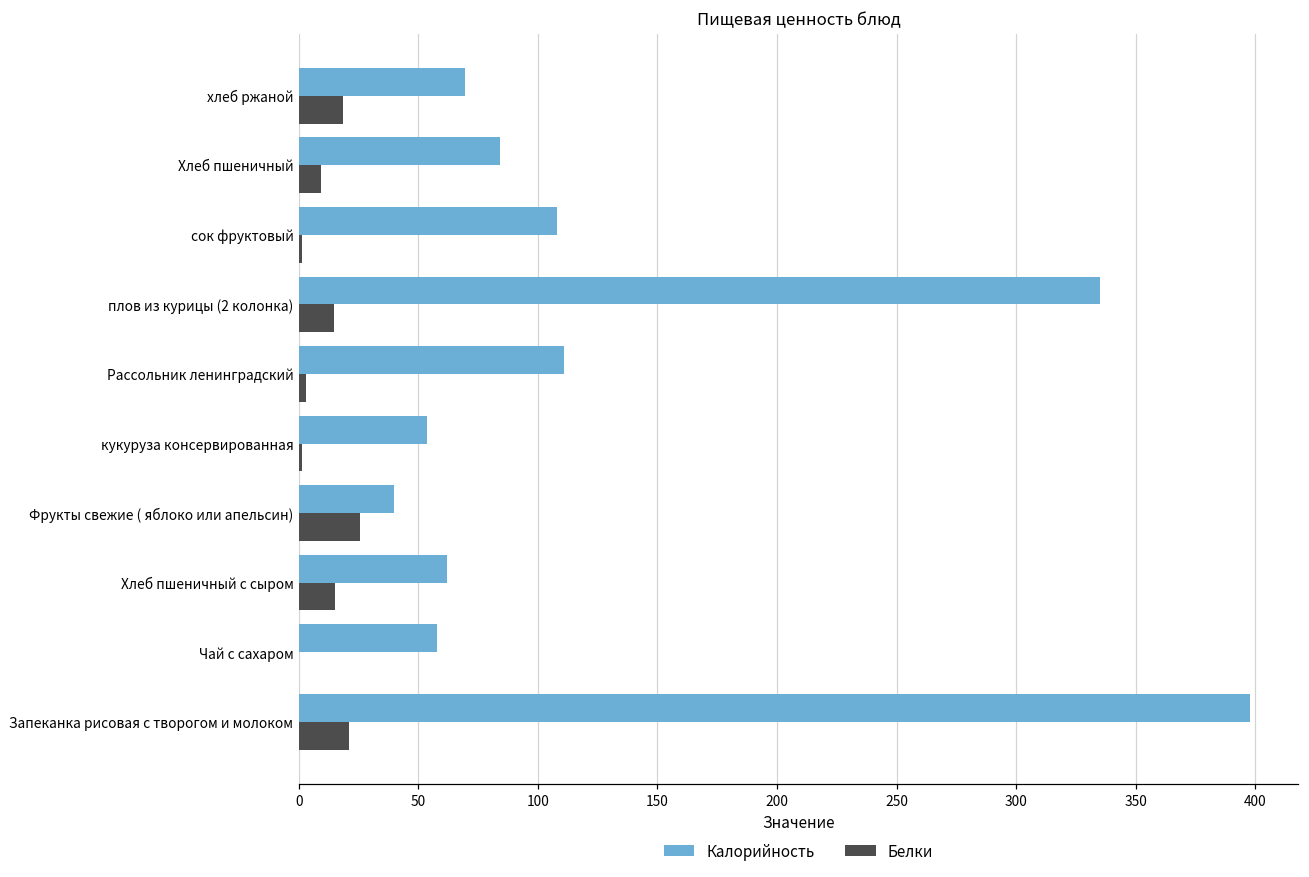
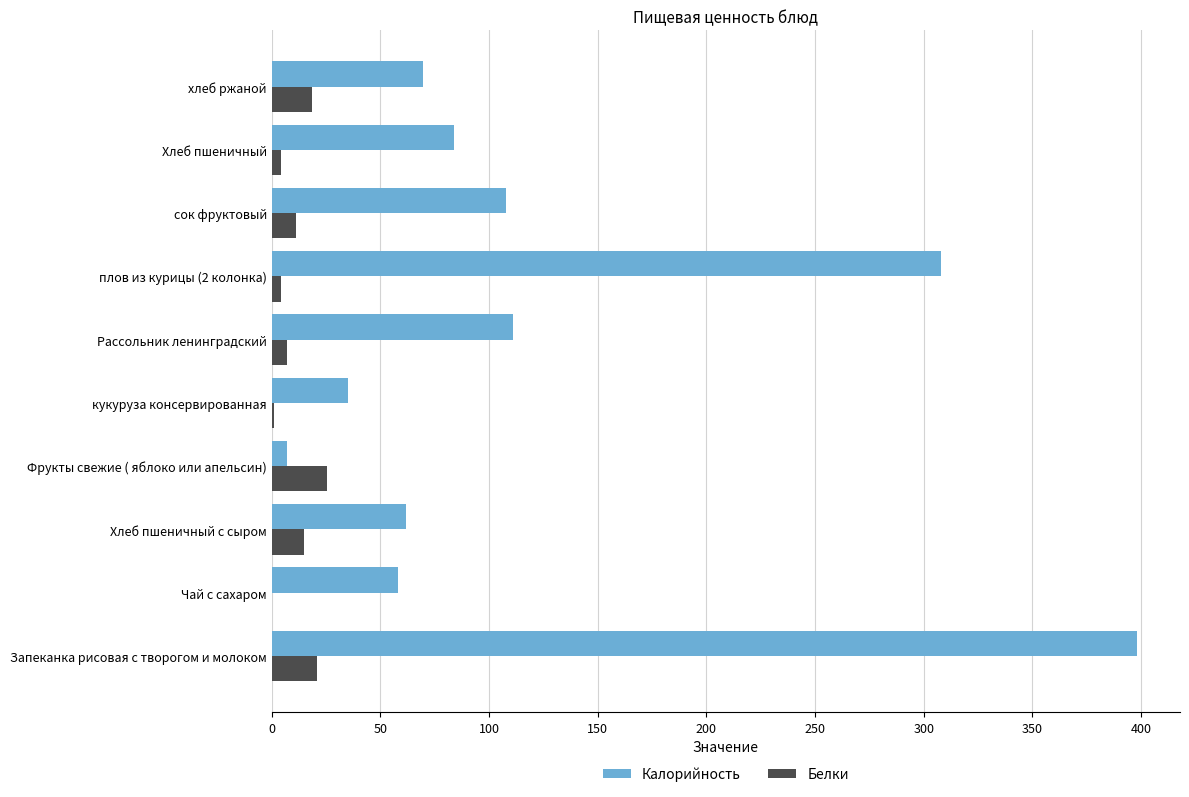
Белки, Хлеб пшеничный: 9 -> 4
Белки, сок фруктовый: 1 -> 11
Калорийность, плов из курицы (2 колонка): 335 -> 308
Белки, плов из курицы (2 колонка): 15 -> 5
Белки, Рассольник ленинградский: 3 -> 7
Калорийность, кукуруза консервированная: 54 -> 35
Калорийность, Фрукты свежие ( яблоко или апельсин): 40 -> 7
